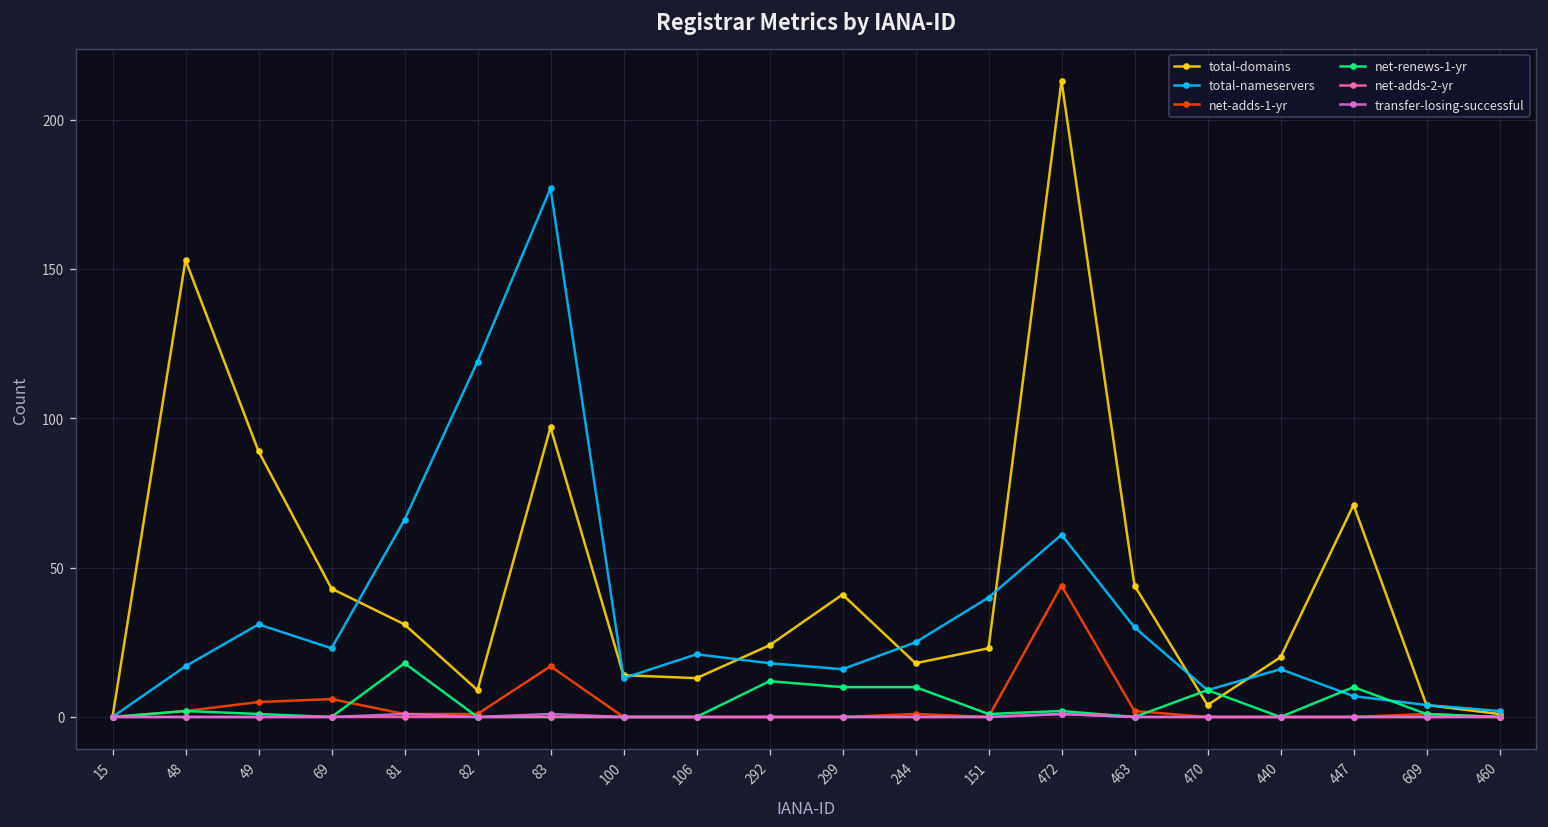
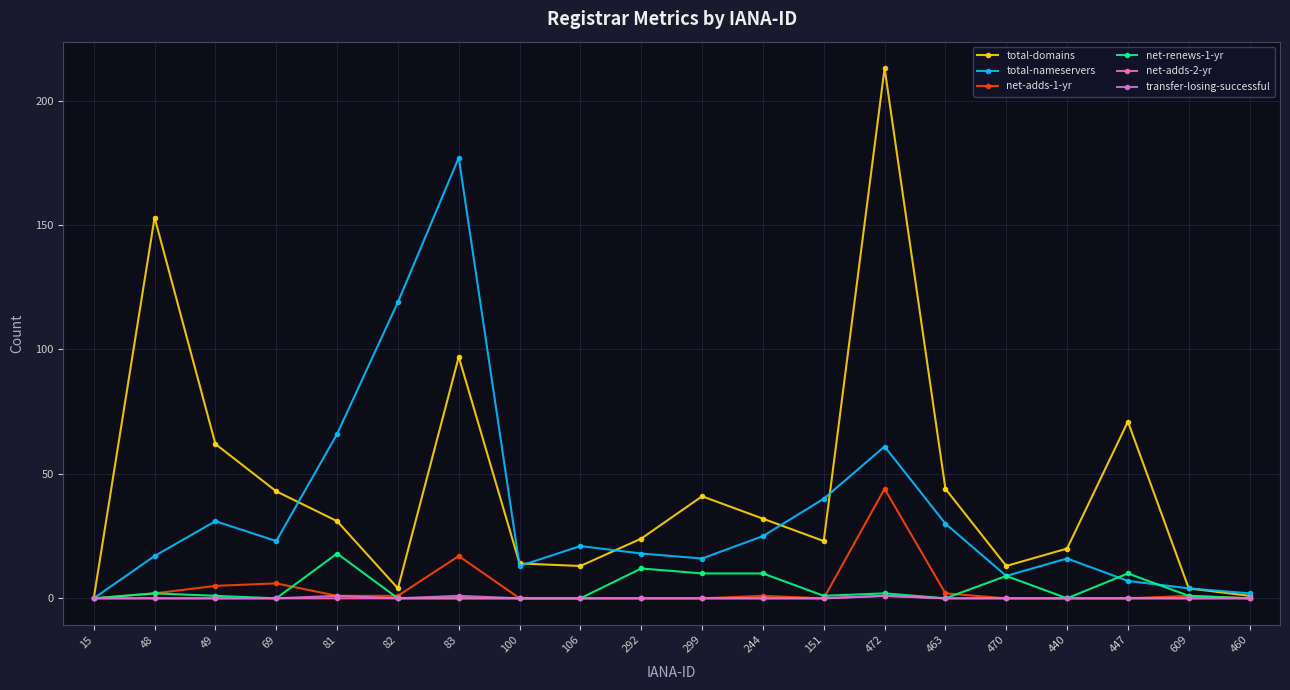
total-domains, 49: 89 -> 62
total-domains, 82: 9 -> 4
total-domains, 244: 18 -> 32
total-domains, 470: 4 -> 13
